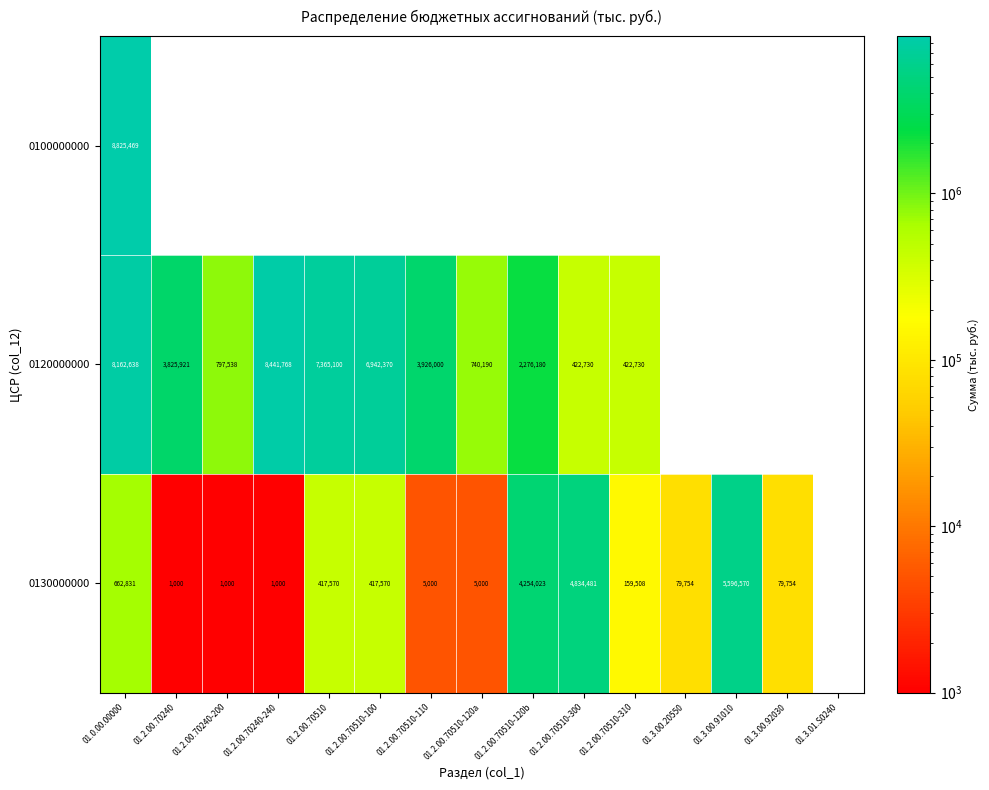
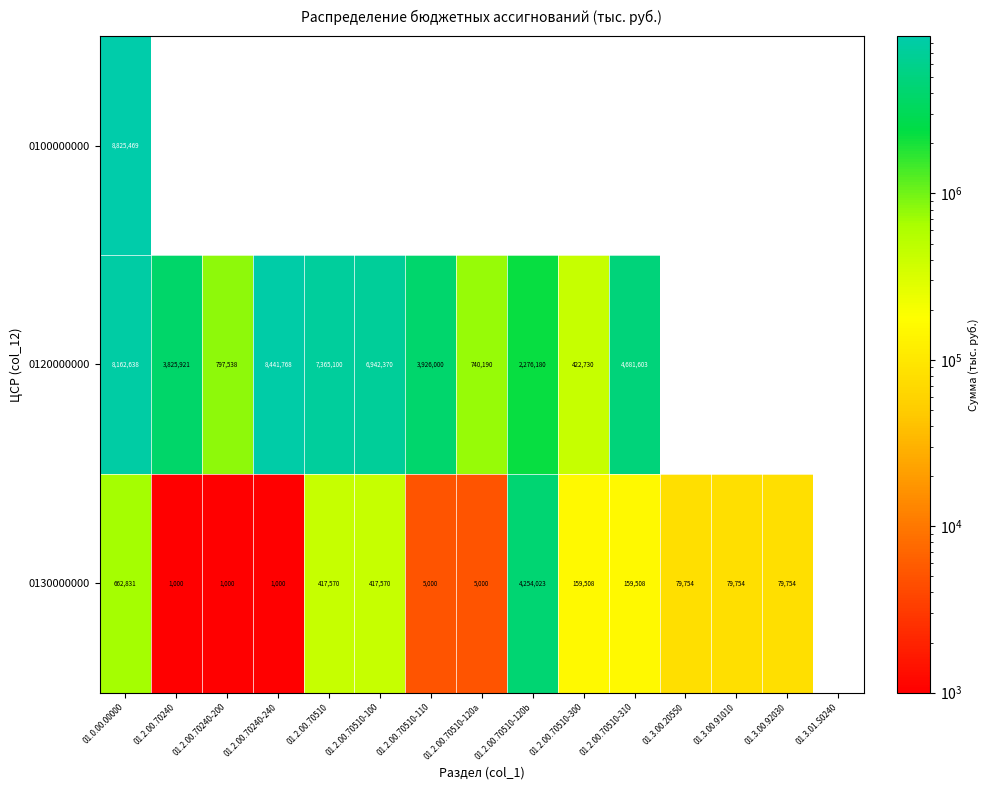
0120000000, 01.2.00.70510-310: 422,730 -> 4,681,603
0130000000, 01.2.00.70510-300: 4,834,481 -> 159,508
0130000000, 01.3.00.91010: 5,596,570 -> 79,754
